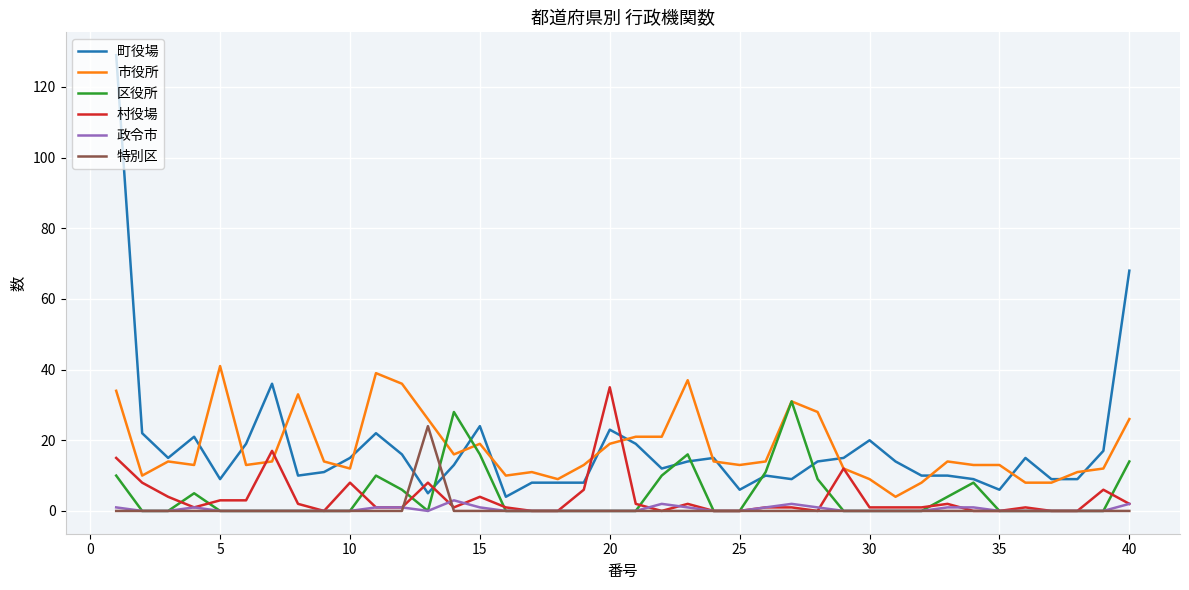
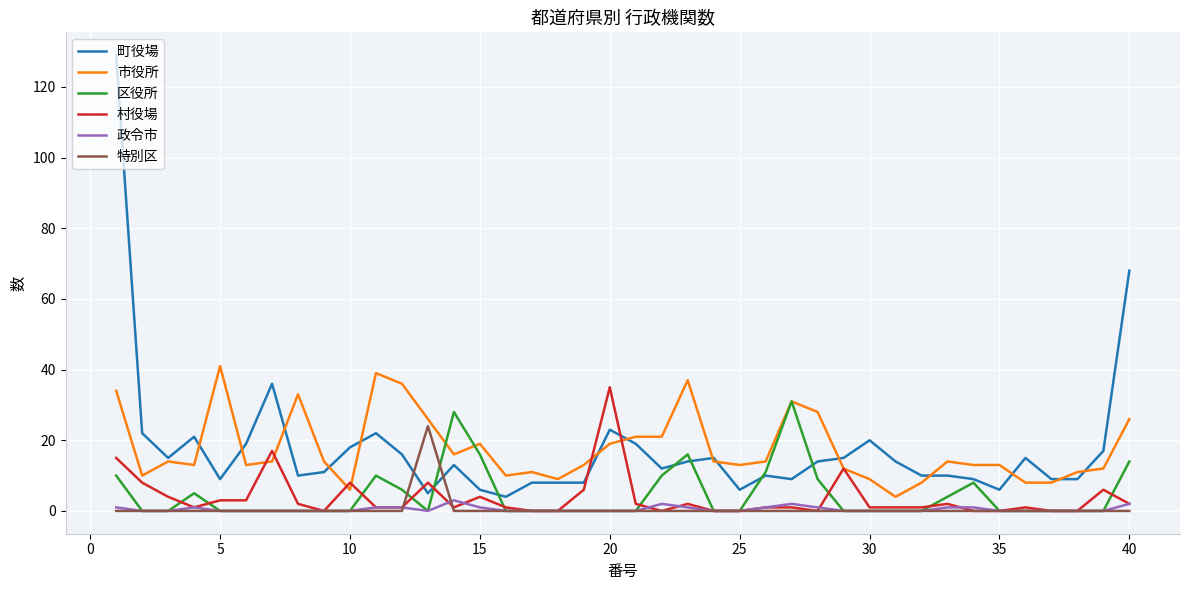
町役場, 10: 15 -> 18
市役所, 10: 12 -> 6
町役場, 15: 24 -> 6
